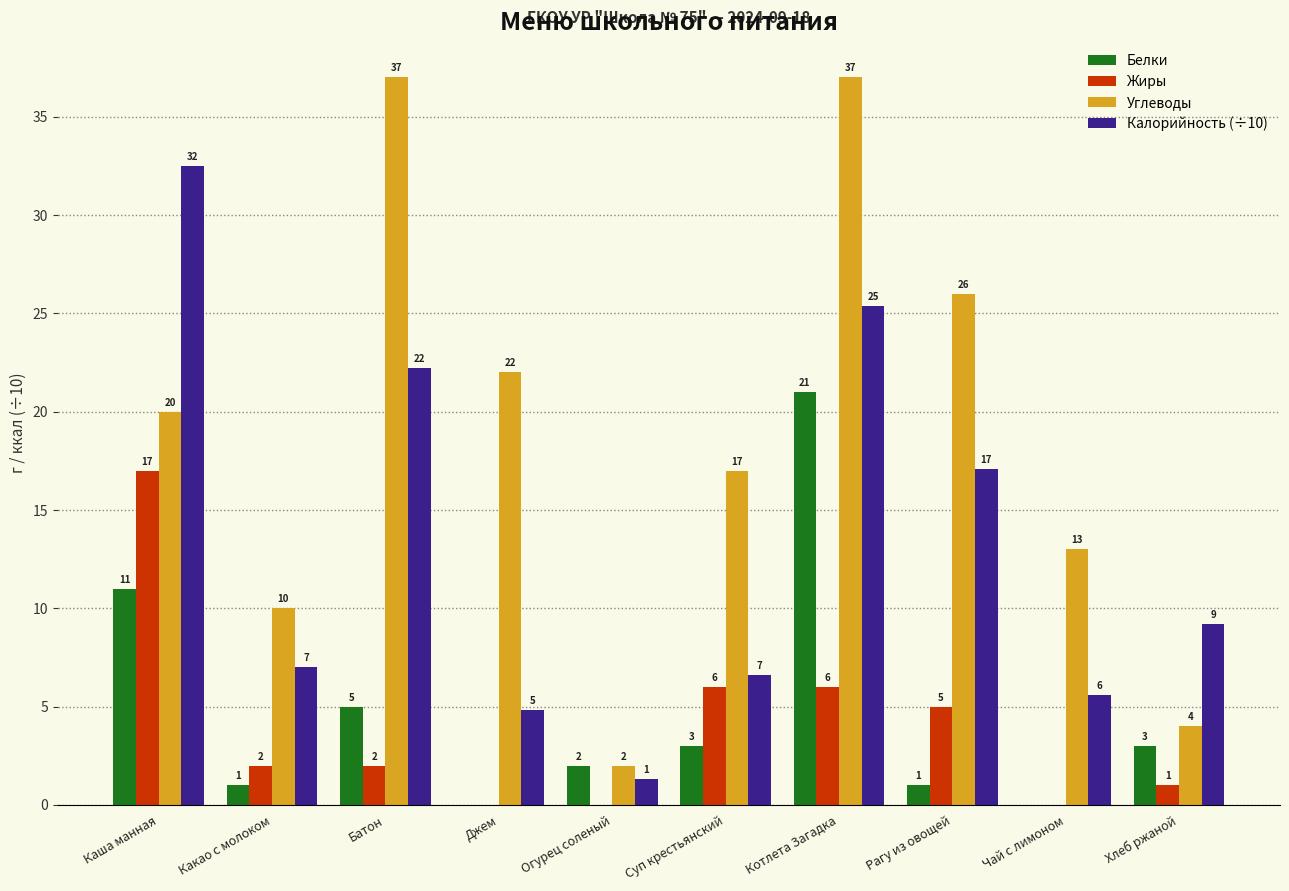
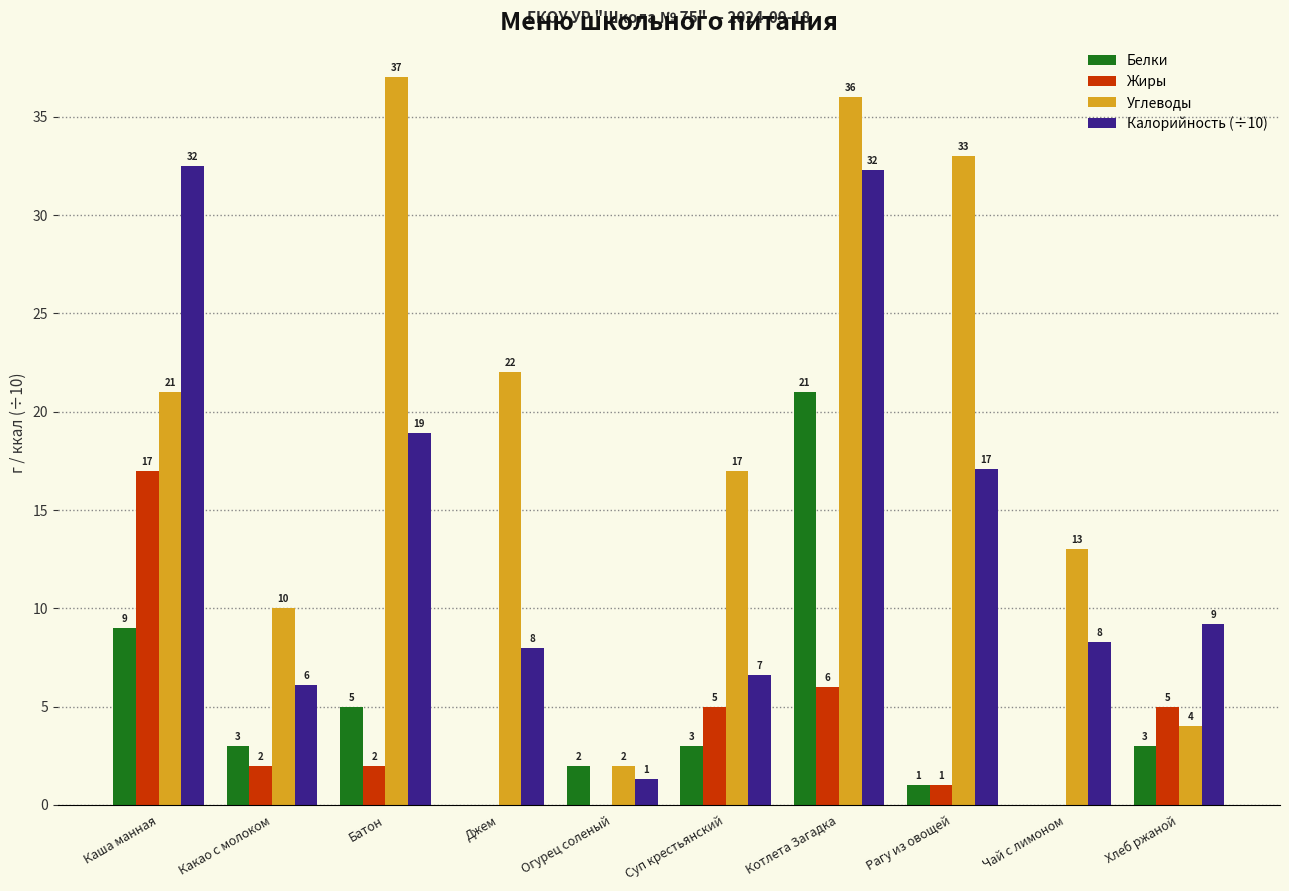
Белки, Каша манная: 11 -> 9
Углеводы, Каша манная: 20 -> 21
Белки, Какао с молоком: 1 -> 3
Калорийность (÷10), Какао с молоком: 7 -> 6
Калорийность (÷10), Батон: 22 -> 19
Калорийность (÷10), Джем: 5 -> 8
Жиры, Суп крестьянский: 6 -> 5
Углеводы, Котлета Загадка: 37 -> 36
Калорийность (÷10), Котлета Загадка: 25 -> 32
Жиры, Рагу из овощей: 5 -> 1
Углеводы, Рагу из овощей: 26 -> 33
Калорийность (÷10), Чай с лимоном: 6 -> 8
Жиры, Хлеб ржаной: 1 -> 5
